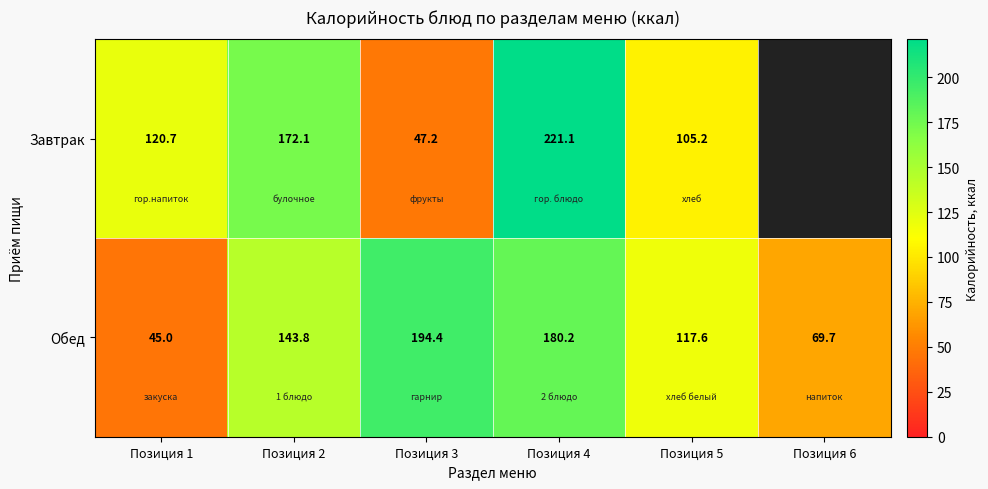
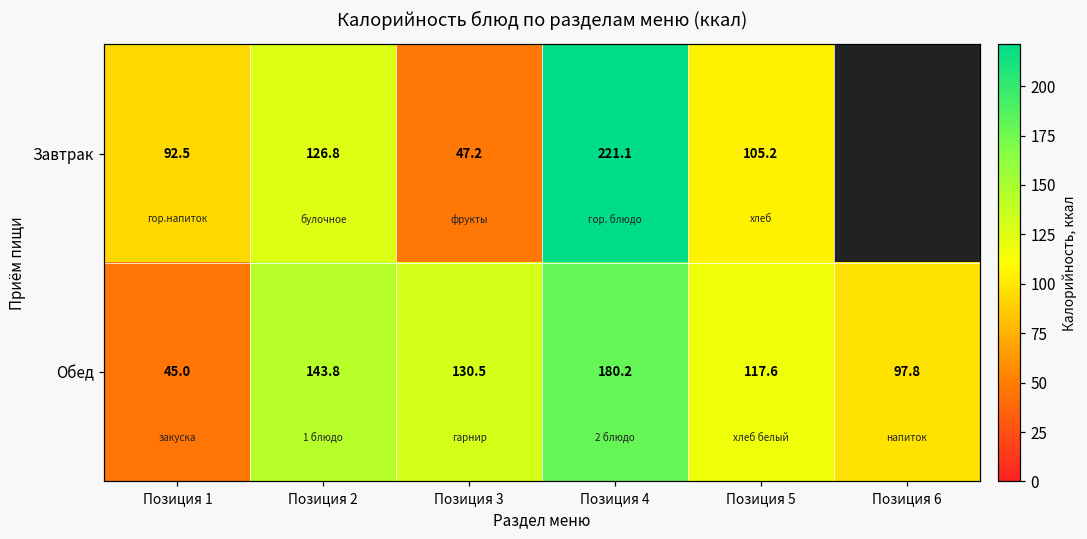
Завтрак, Позиция 1: 120.7 -> 92.5
Завтрак, Позиция 2: 172.1 -> 126.8
Обед, Позиция 3: 194.4 -> 130.5
Обед, Позиция 6: 69.7 -> 97.8
